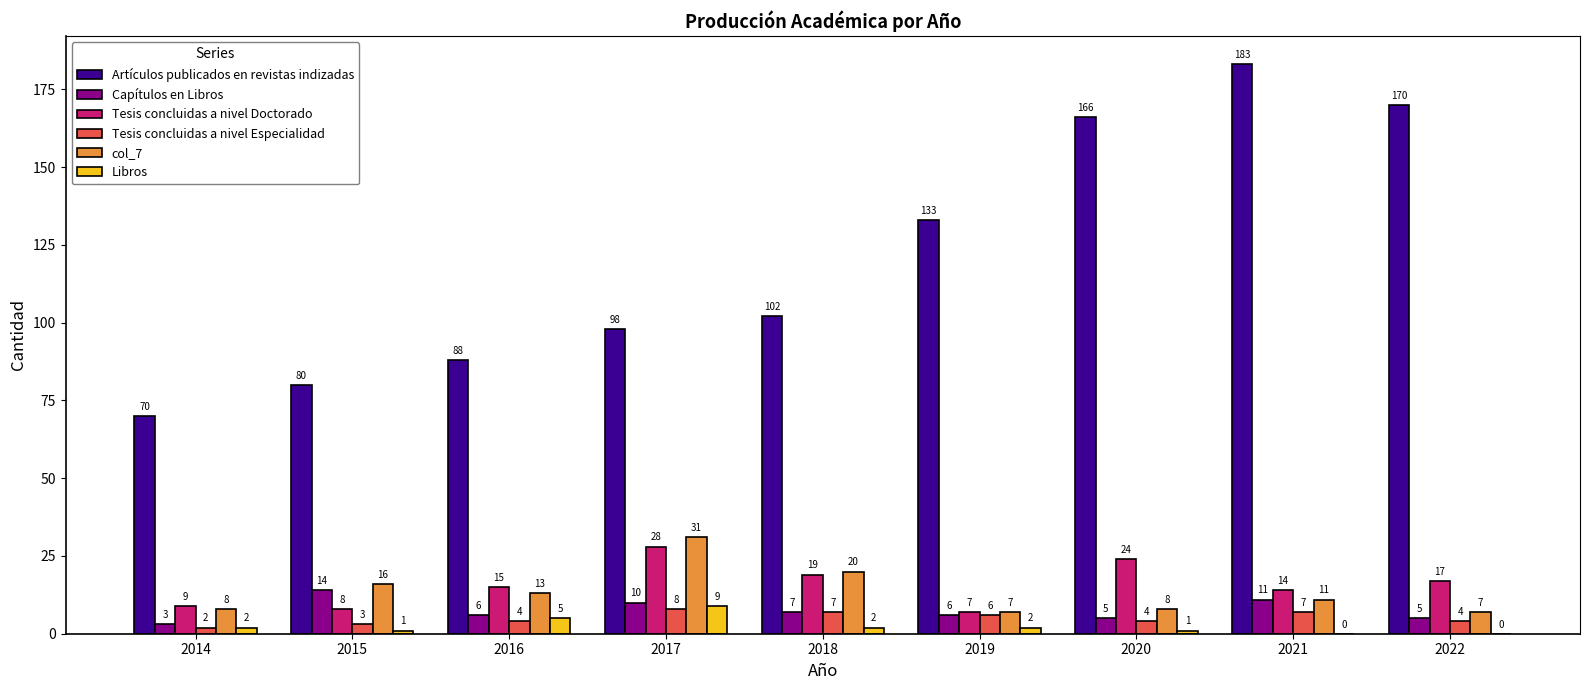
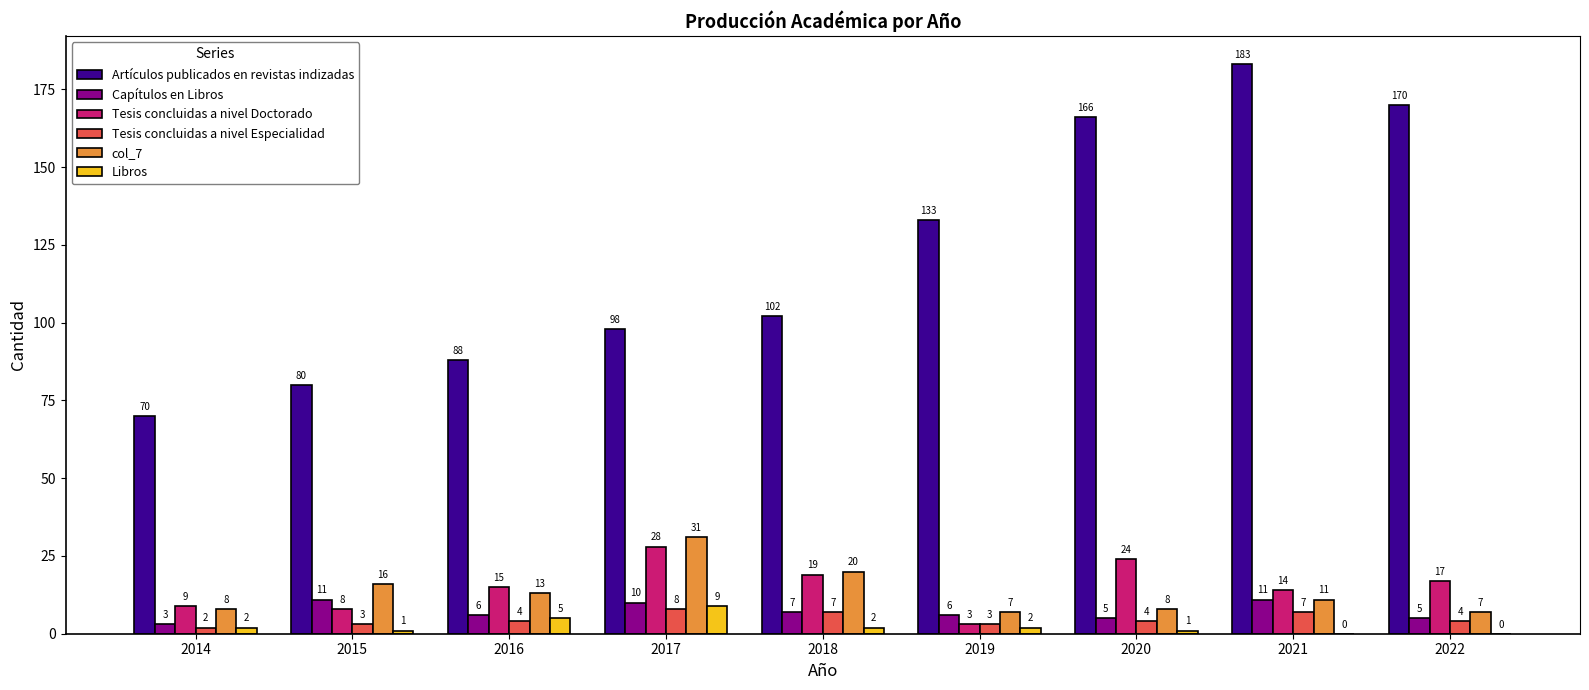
Capítulos en Libros, 2015: 14 -> 11
Tesis concluidas a nivel Doctorado, 2019: 7 -> 3
Tesis concluidas a nivel Especialidad, 2019: 6 -> 3
